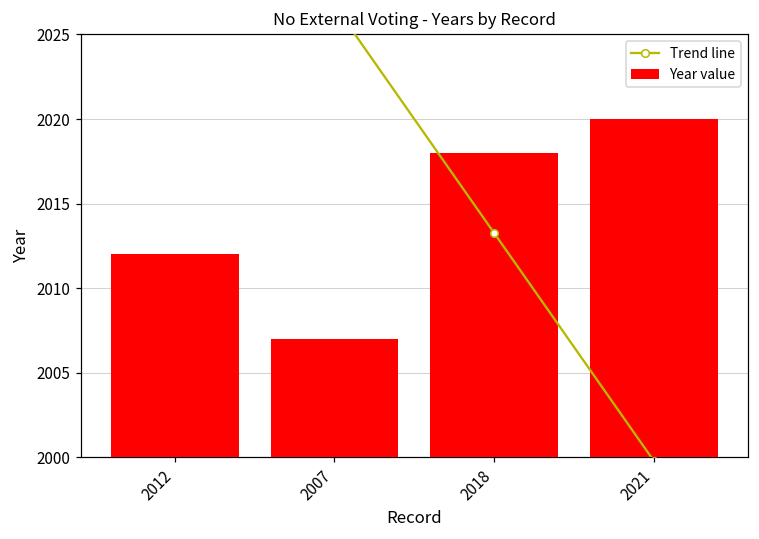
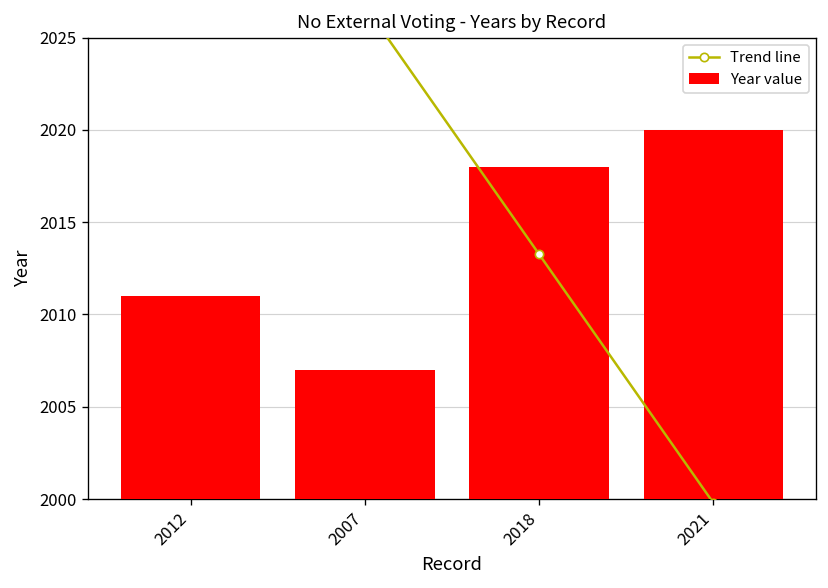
Year value, 2012: 2012 -> 2011
